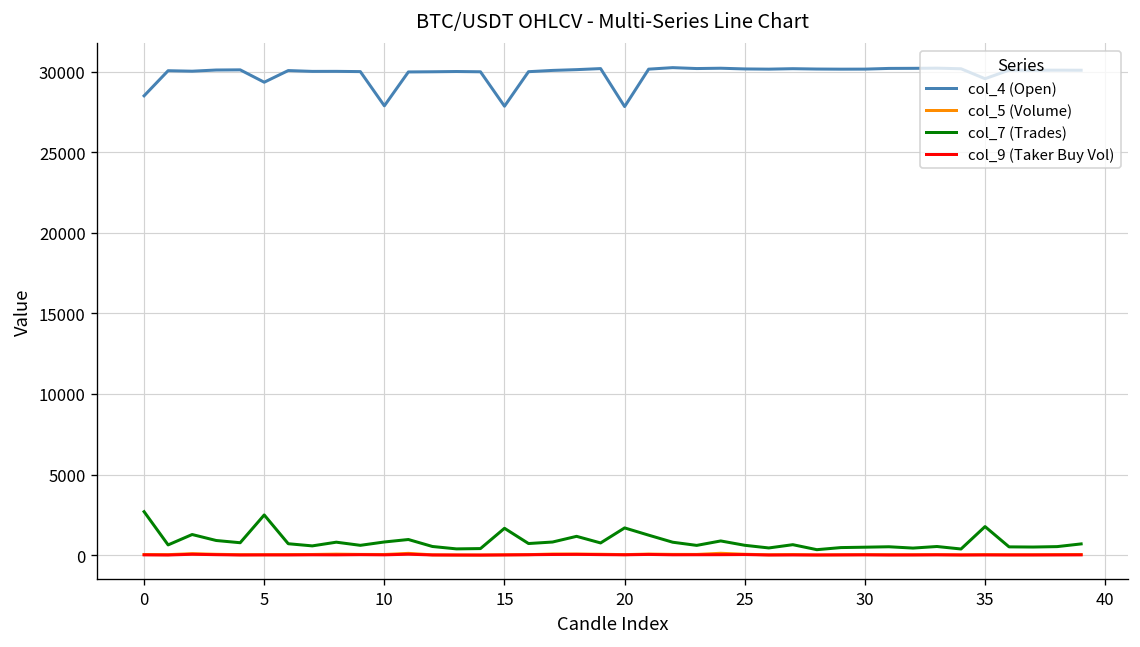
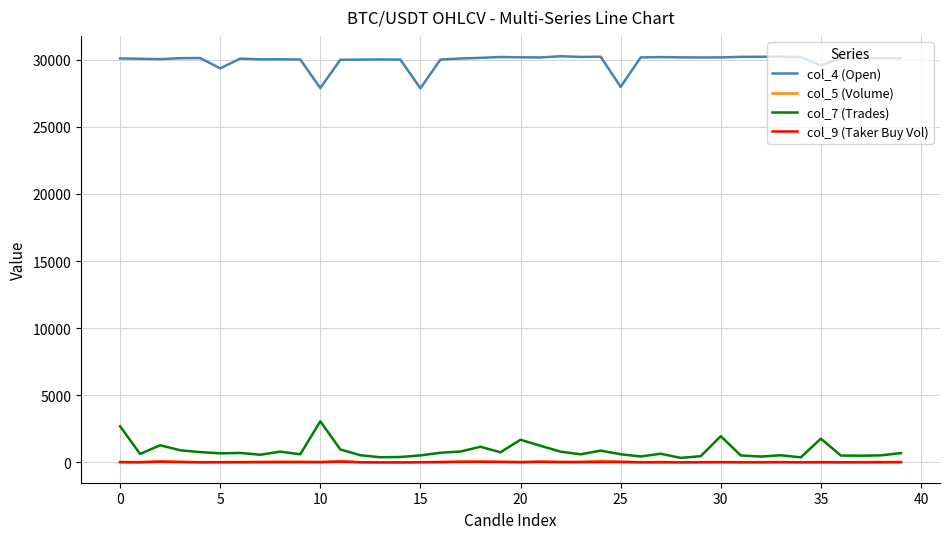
col_4 (Open), 0: 28500 -> 30100
col_7 (Trades), 5: 2500 -> 700
col_7 (Trades), 10: 800 -> 3100
col_7 (Trades), 15: 1700 -> 500
col_4 (Open), 20: 27800 -> 30200
col_4 (Open), 25: 30200 -> 28000
col_7 (Trades), 30: 500 -> 2000
